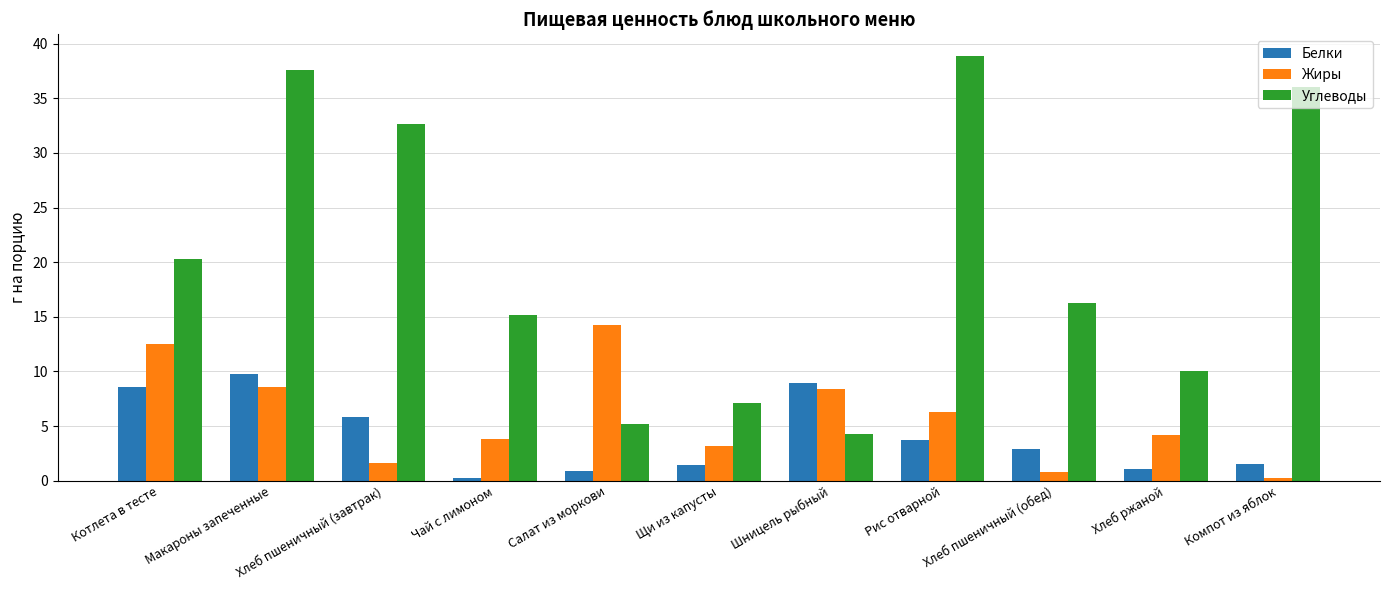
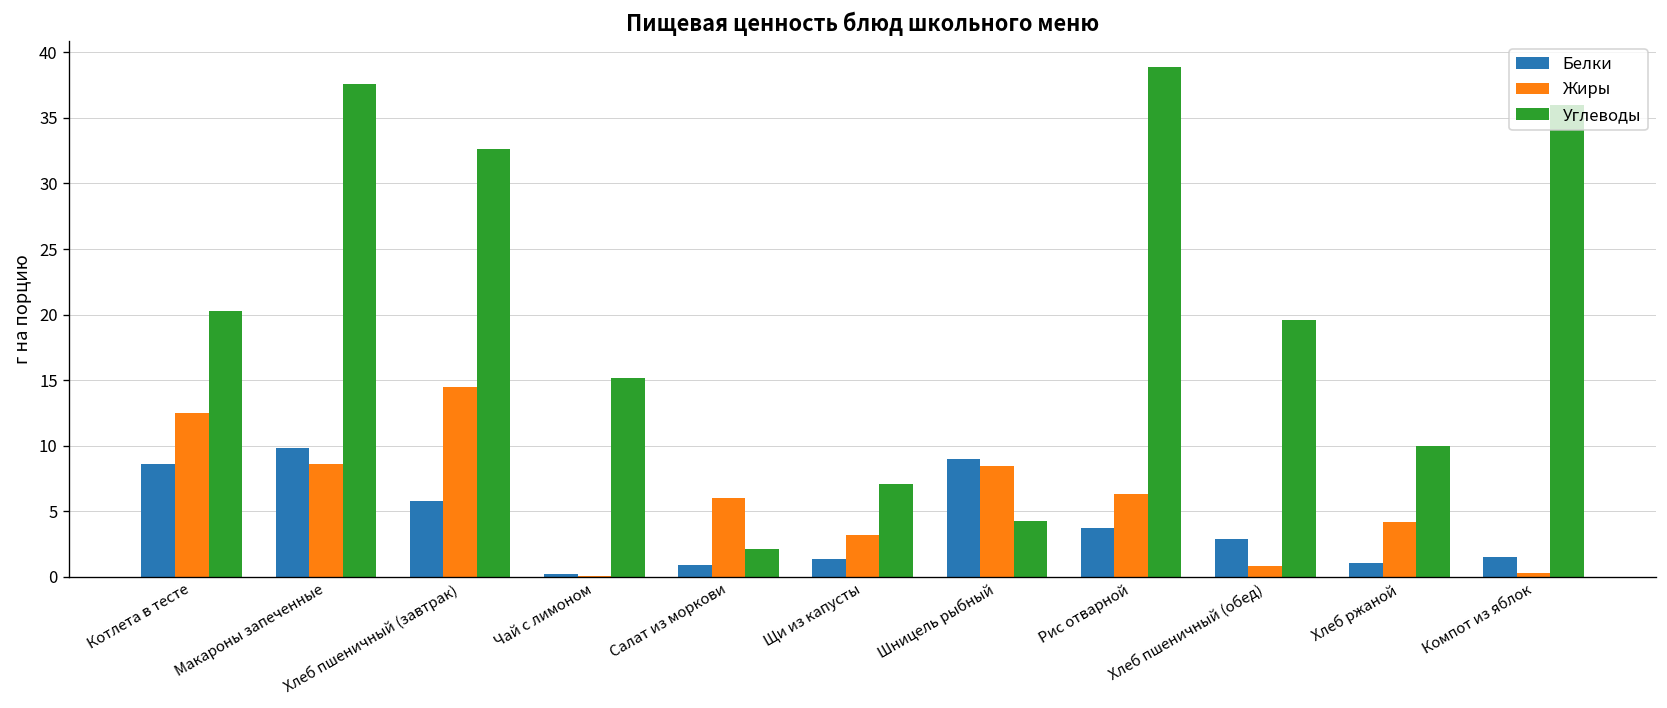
Жиры, Хлеб пшеничный (завтрак): 1.6 -> 14.5
Жиры, Чай с лимоном: 3.8 -> 0.1
Жиры, Салат из моркови: 14.3 -> 6.1
Углеводы, Салат из моркови: 5.2 -> 2.2
Углеводы, Хлеб пшеничный (обед): 16.3 -> 19.6
